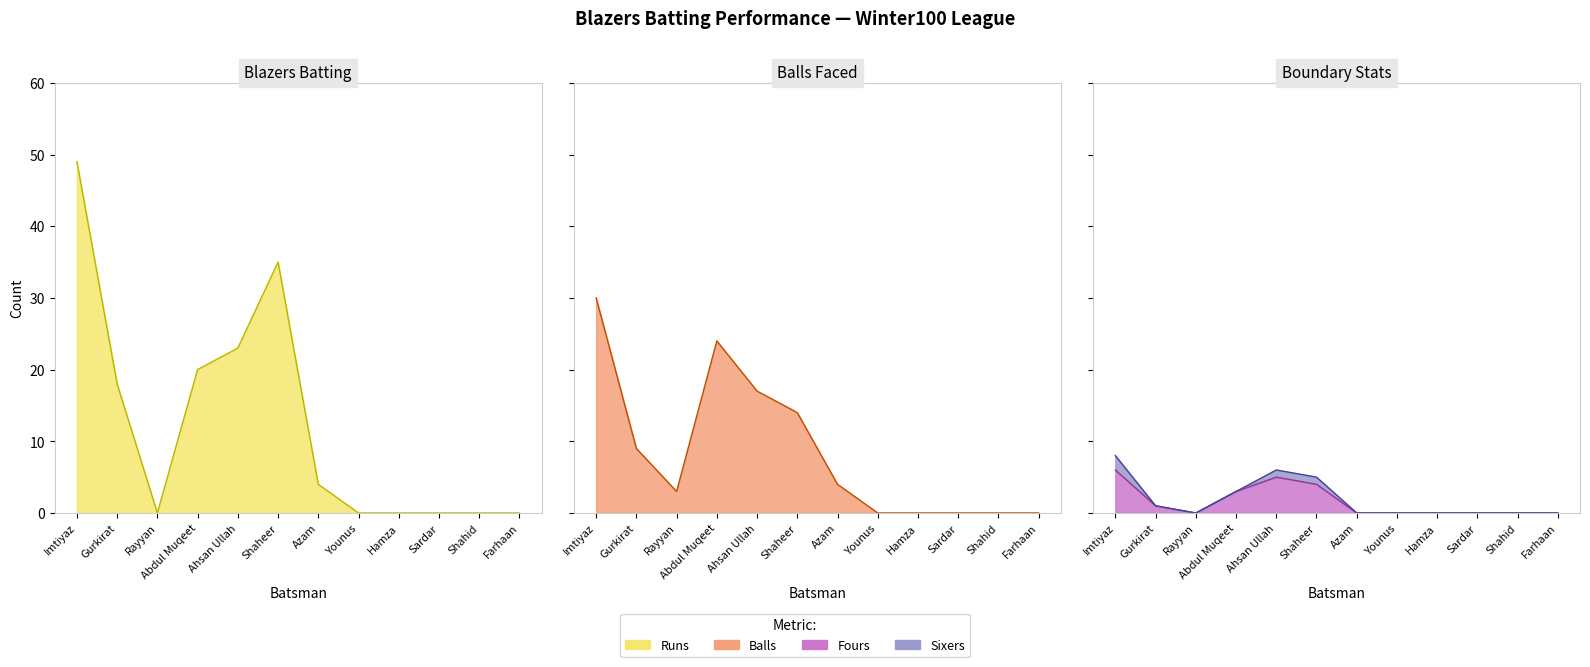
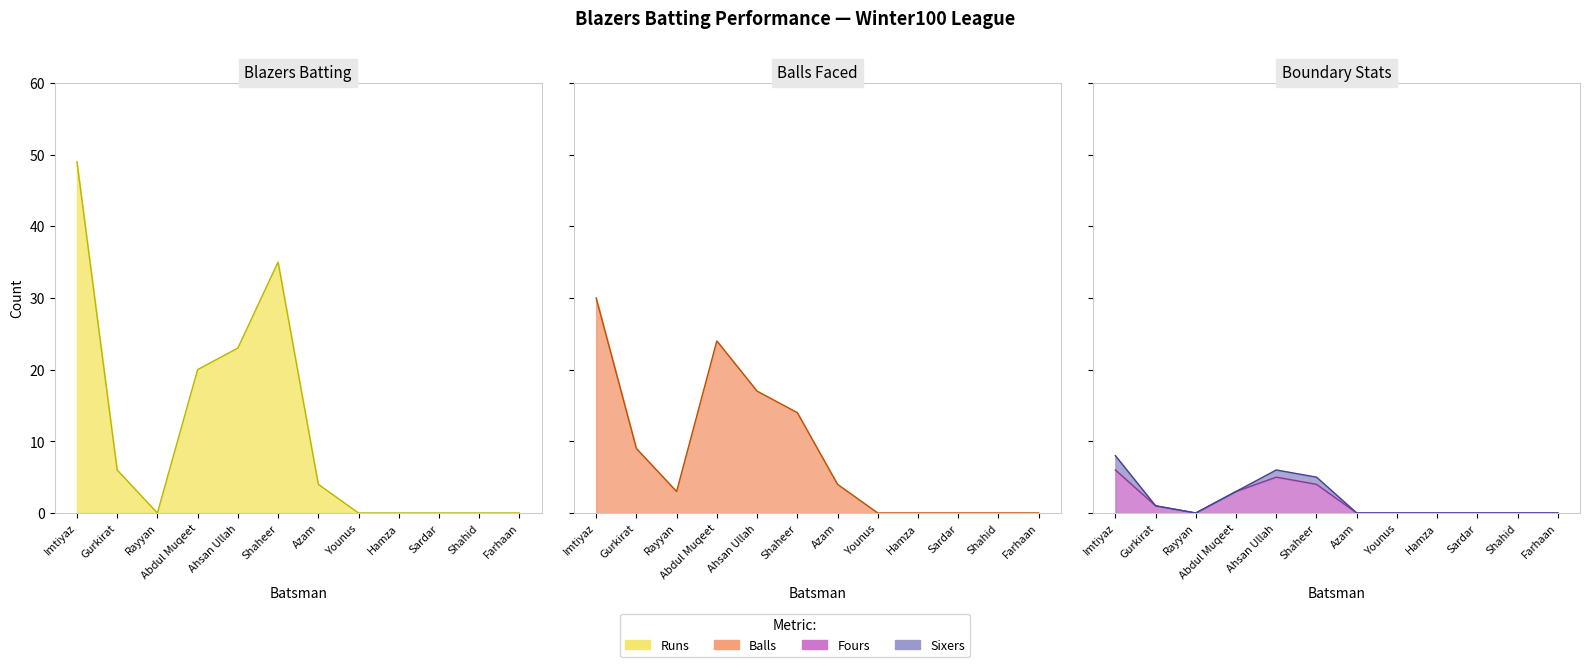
Blazers Batting, Gurkirat: 18 -> 6
